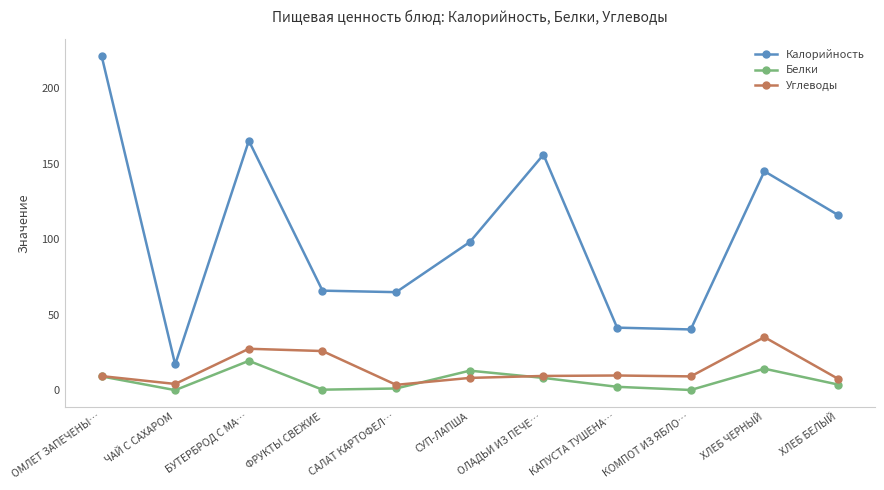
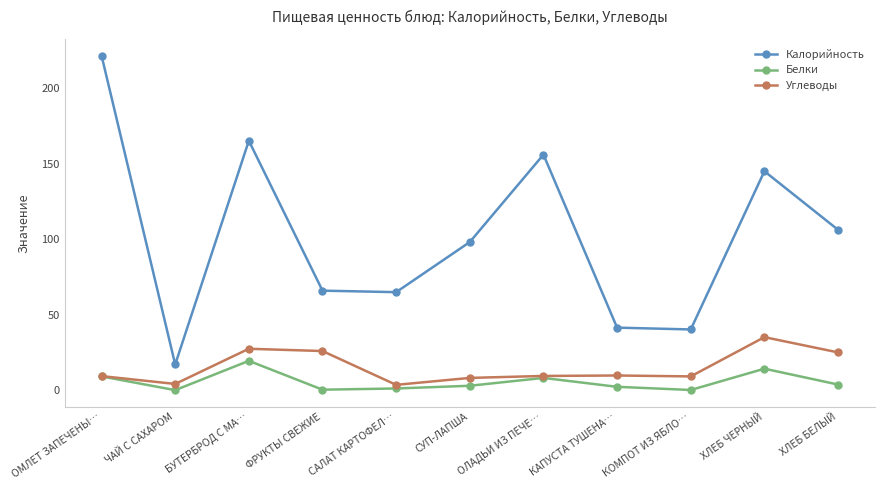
Белки, СУП-ЛАПША: 13 -> 3
Калорийность, ХЛЕБ БЕЛЫЙ: 116 -> 106
Углеводы, ХЛЕБ БЕЛЫЙ: 8 -> 25
